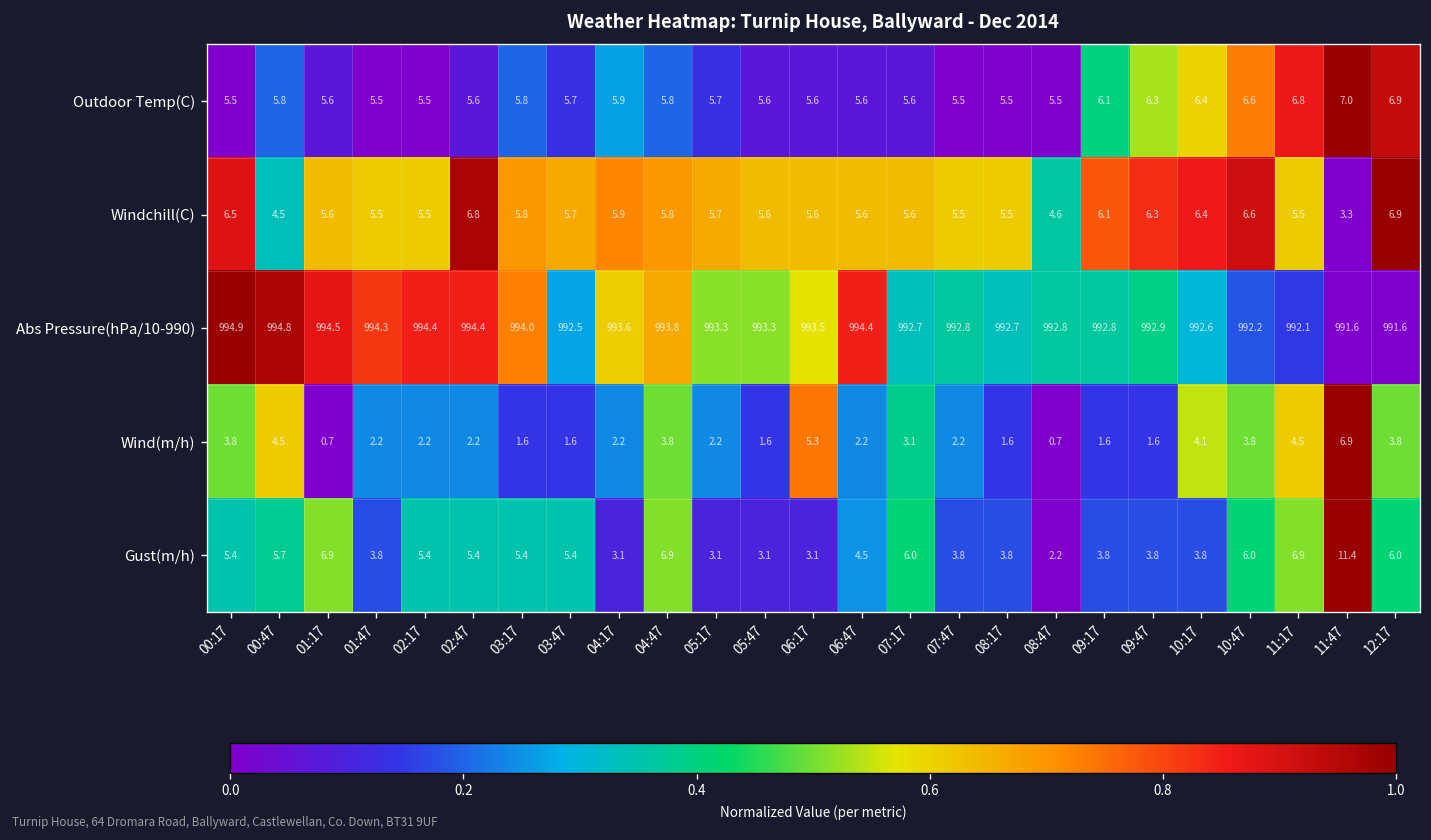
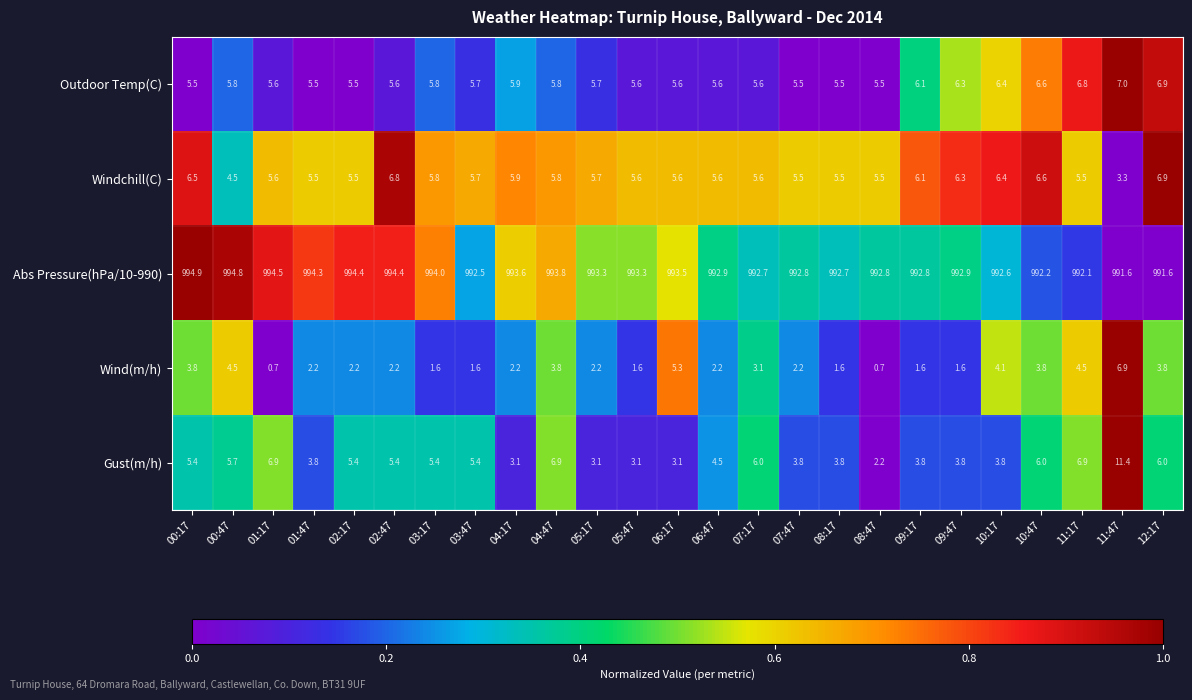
Windchill(C), 08:47: 4.6 -> 5.5
Abs Pressure(hPa/10-990), 06:47: 994.4 -> 992.9
